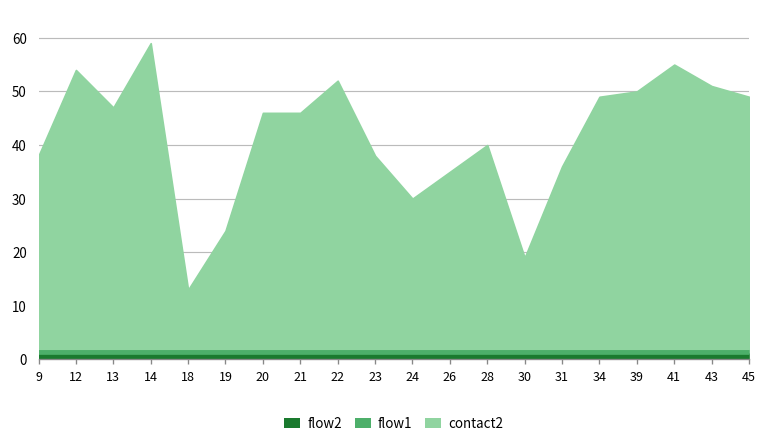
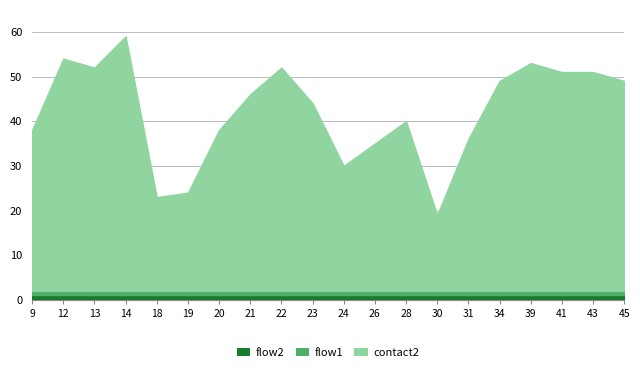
contact2, 13: 45 -> 50
contact2, 18: 11 -> 21
contact2, 20: 44 -> 36
contact2, 23: 36 -> 42
contact2, 39: 48 -> 51
contact2, 41: 53 -> 49
